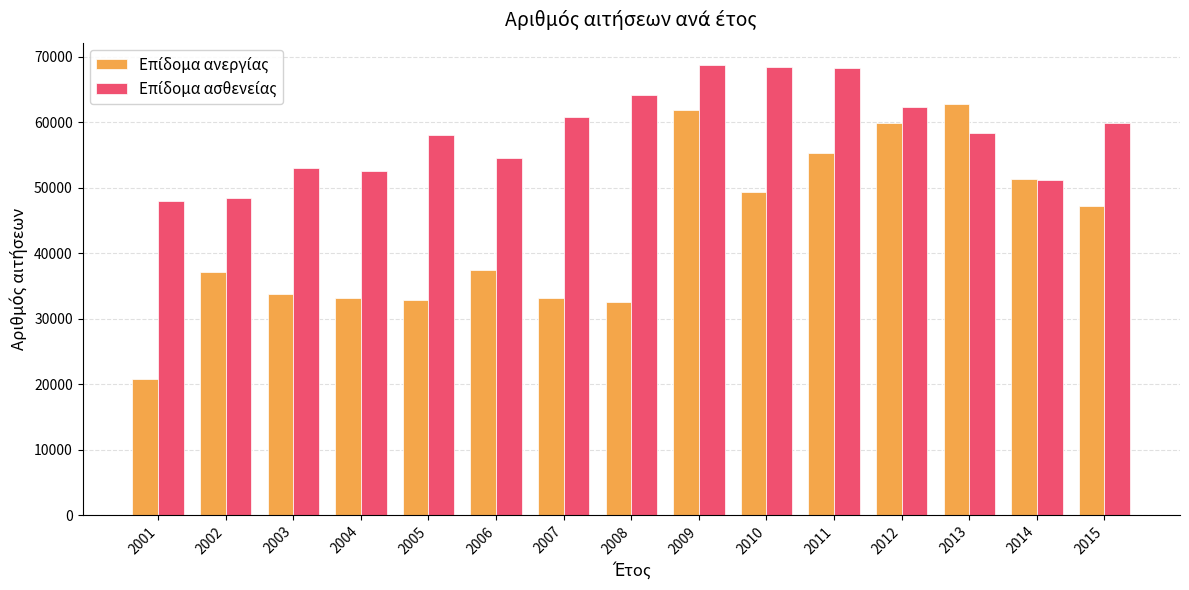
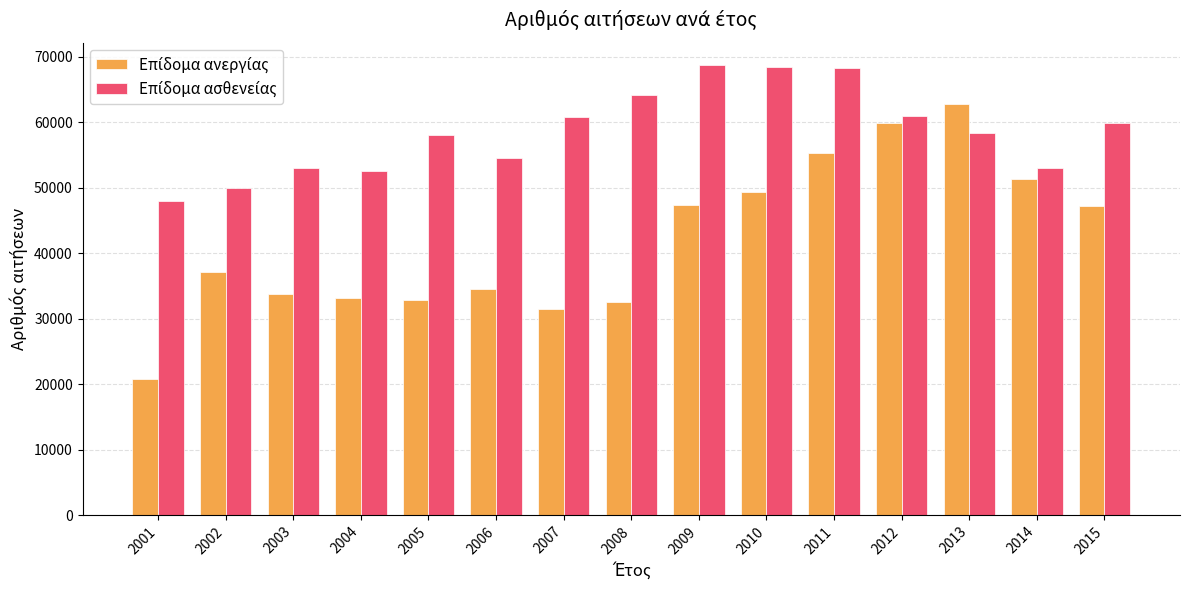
Επίδομα ασθενείας, 2002: 48000 -> 50000
Επίδομα ανεργίας, 2006: 37000 -> 35000
Επίδομα ανεργίας, 2007: 33000 -> 31000
Επίδομα ανεργίας, 2009: 62000 -> 47000
Επίδομα ασθενείας, 2012: 62000 -> 61000
Επίδομα ασθενείας, 2014: 51000 -> 53000
